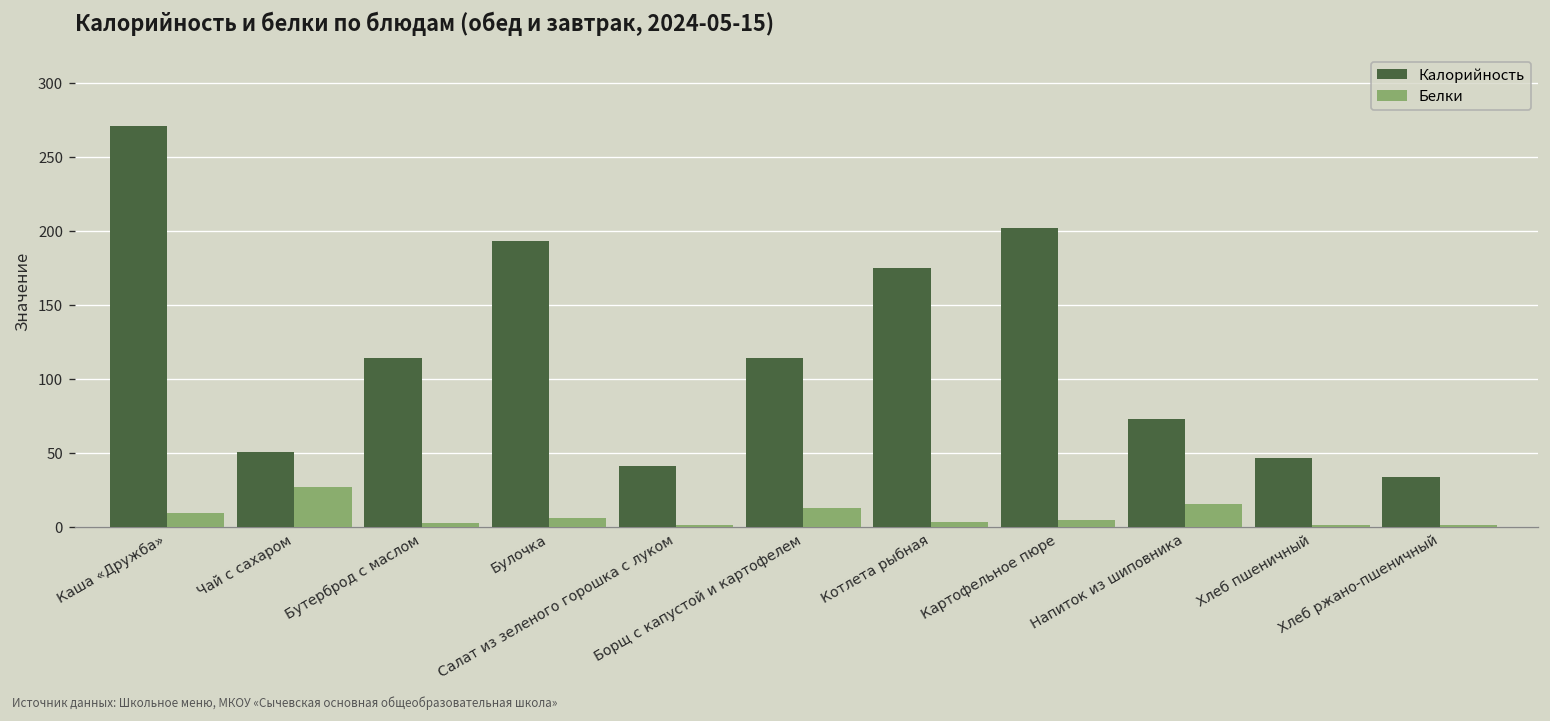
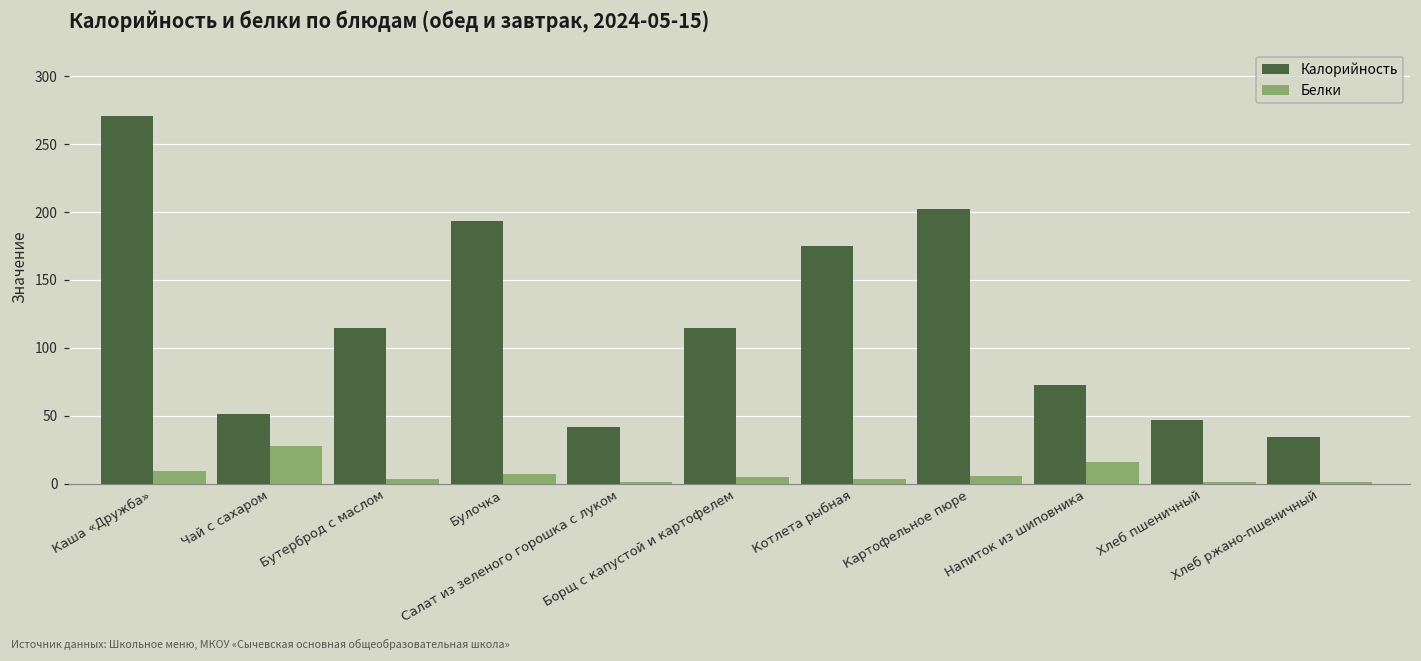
Белки, Борщ с капустой и картофелем: 13 -> 5
